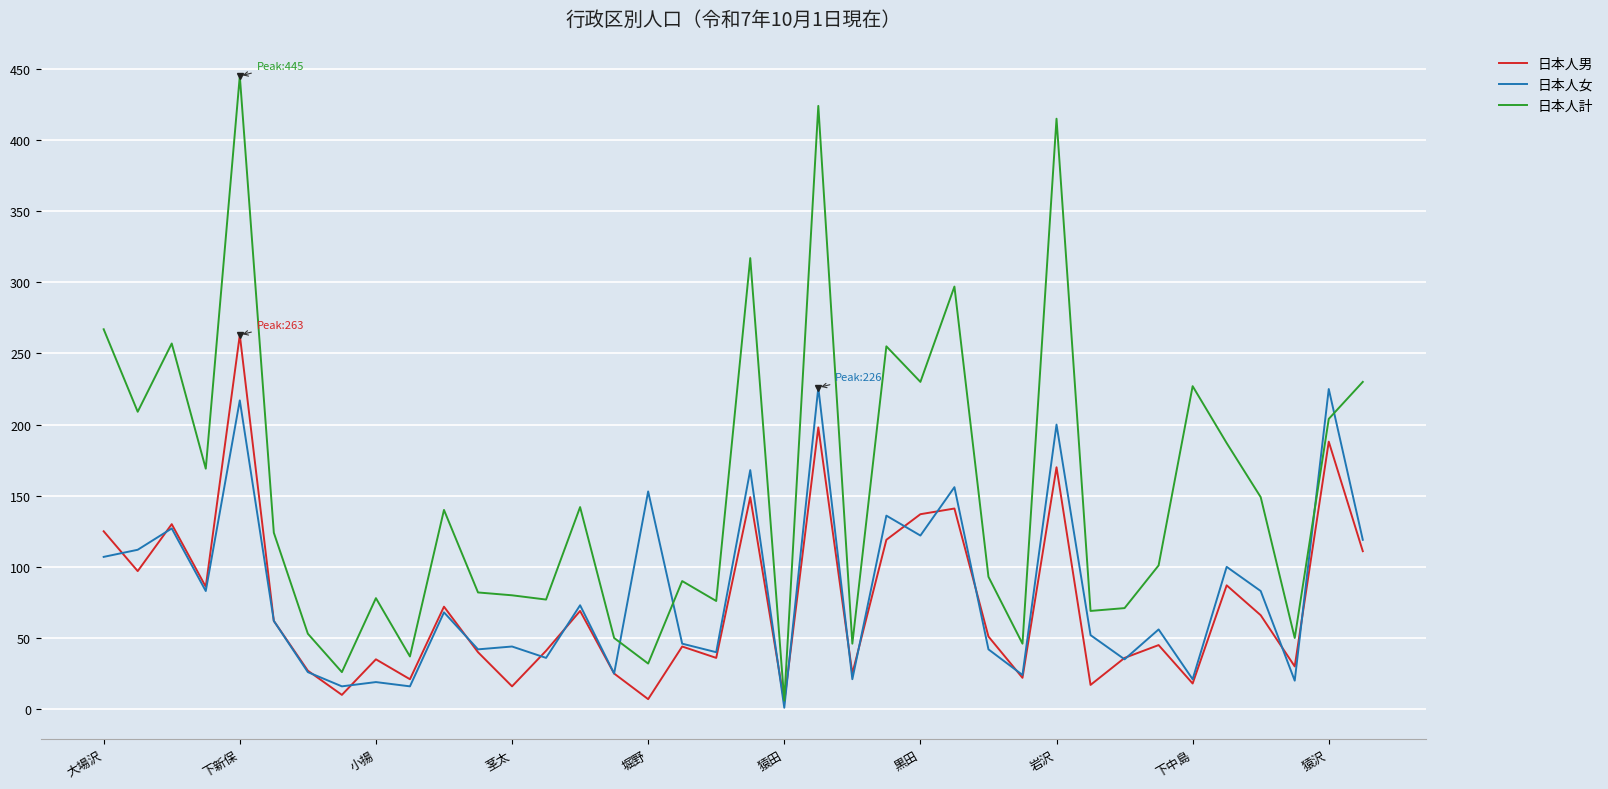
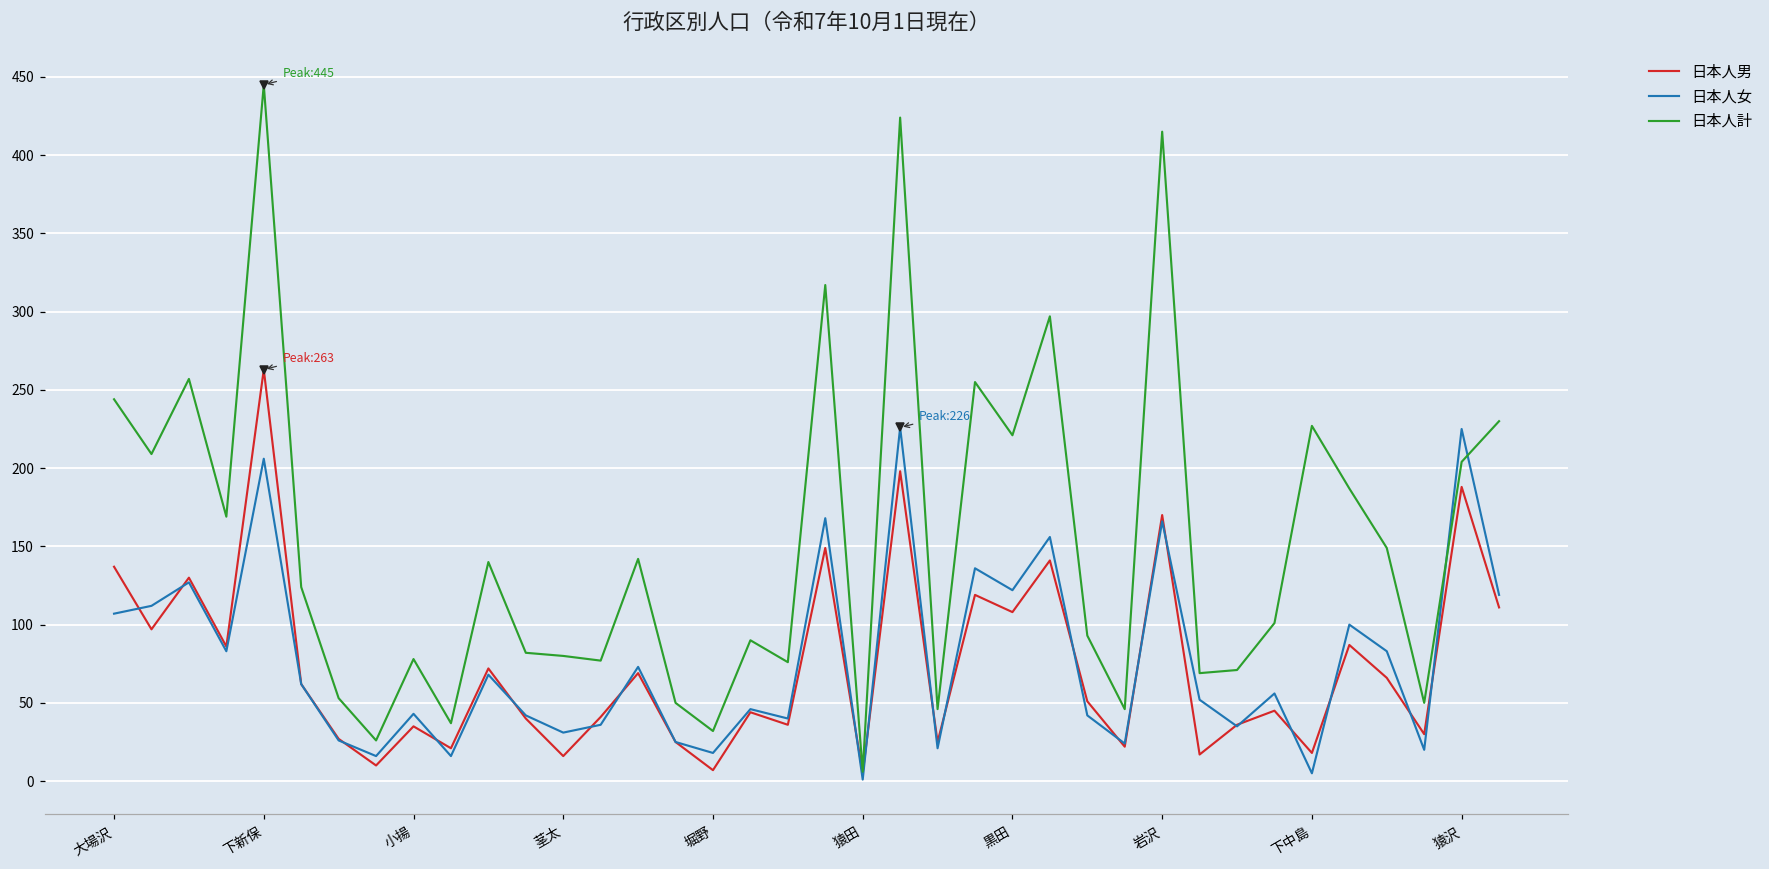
日本人男, 大場沢: 125 -> 137
日本人計, 大場沢: 267 -> 244
日本人女, 下新保: 217 -> 206
日本人女, 小揚: 19 -> 43
日本人女, 茎太: 44 -> 31
日本人女, 堀野: 153 -> 18
日本人男, 黒田: 137 -> 108
日本人計, 黒田: 230 -> 221
日本人女, 岩沢: 200 -> 166
日本人女, 下中島: 21 -> 5
